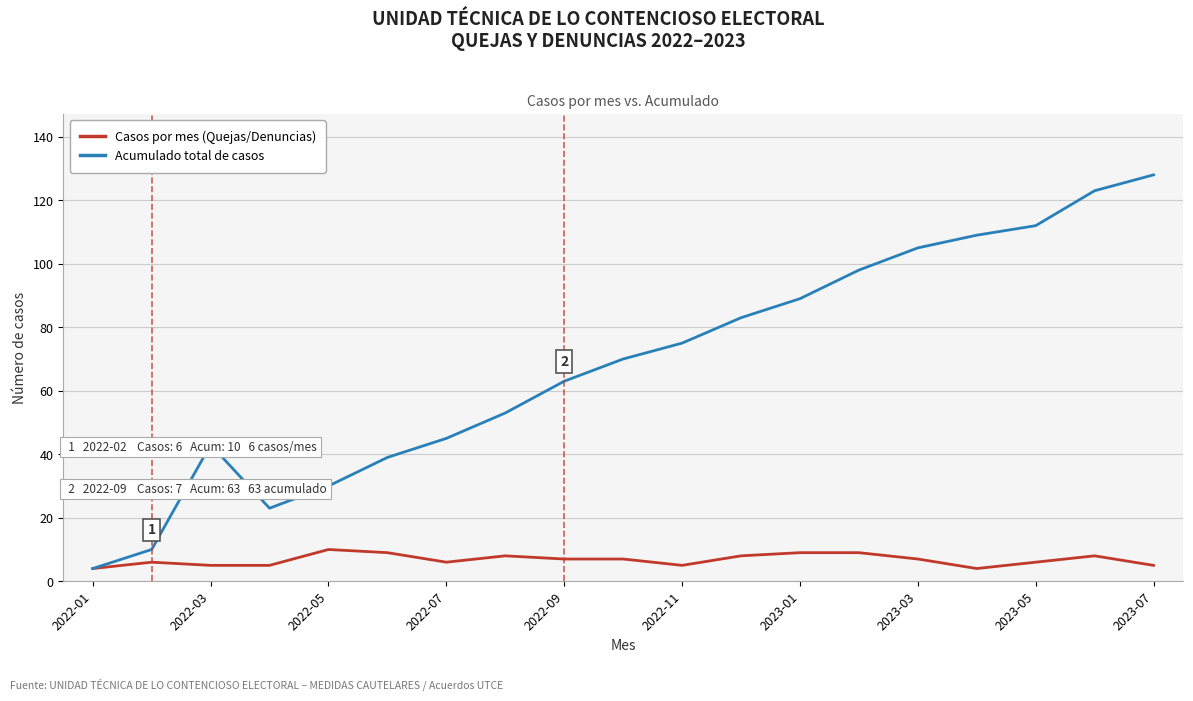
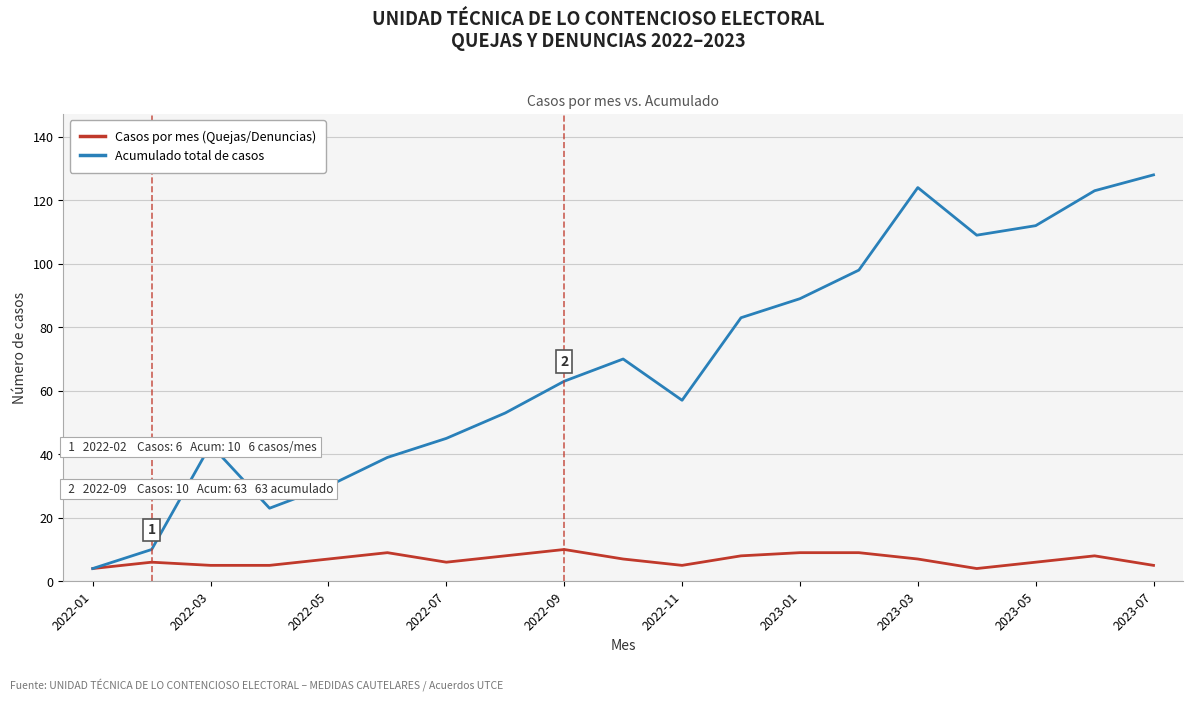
Casos por mes (Quejas/Denuncias), 2022-05: 10 -> 7
Casos por mes (Quejas/Denuncias), 2022-09: 7 -> 10
Acumulado total de casos, 2022-11: 75 -> 57
Acumulado total de casos, 2023-03: 105 -> 124
